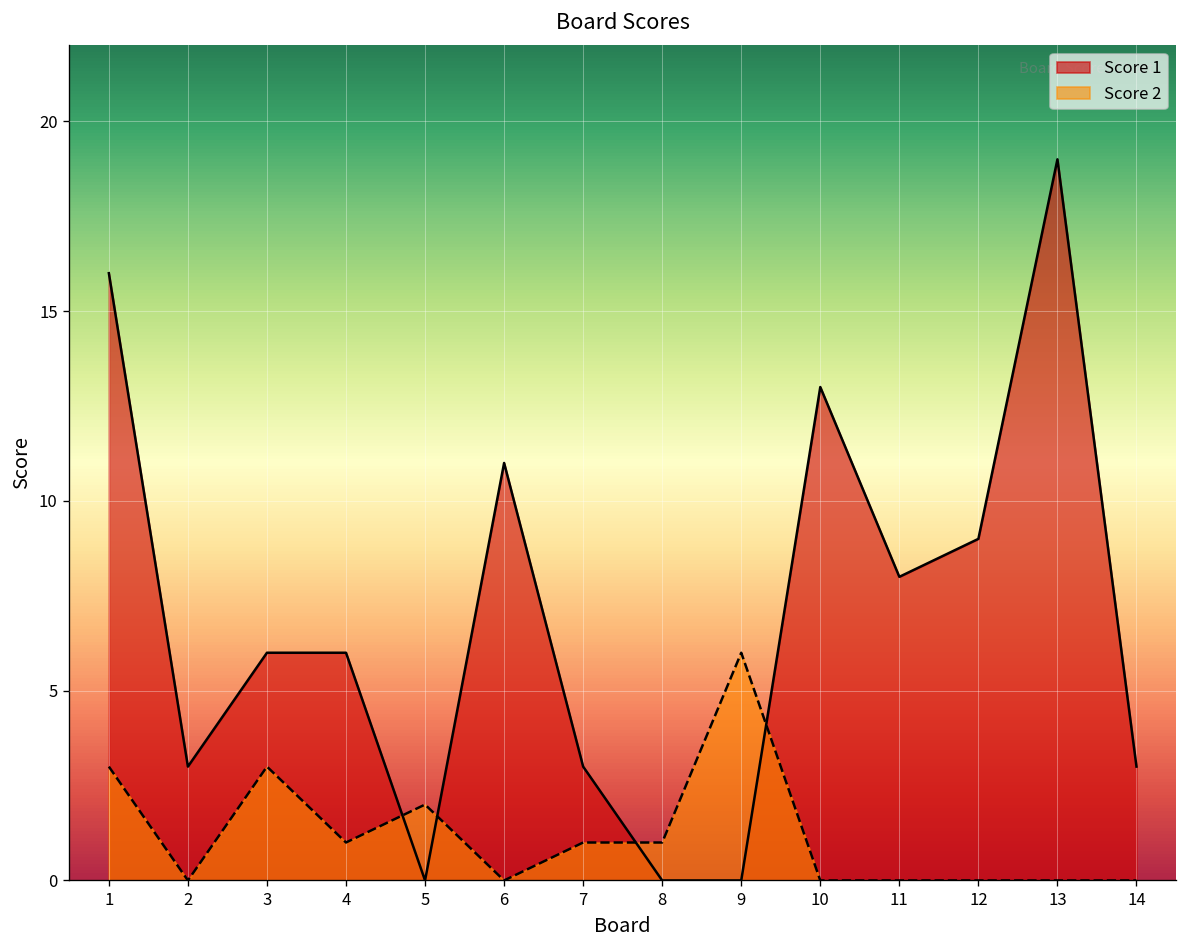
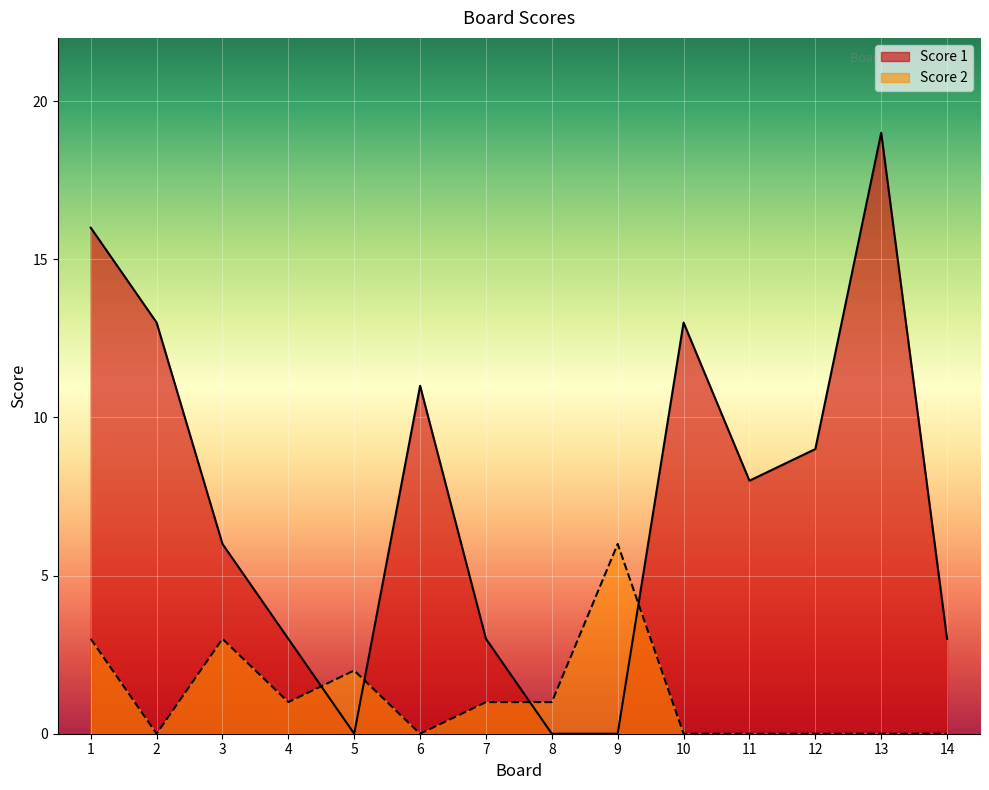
Score 1, 2: 3 -> 13
Score 1, 4: 6 -> 3
